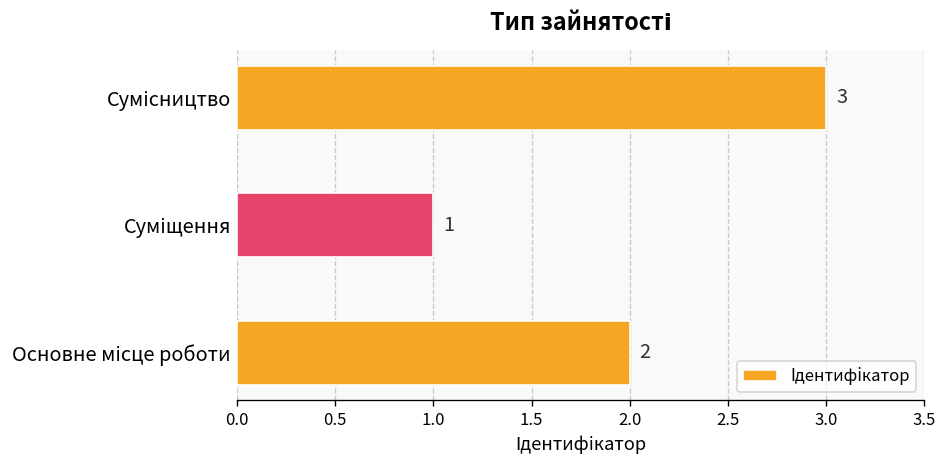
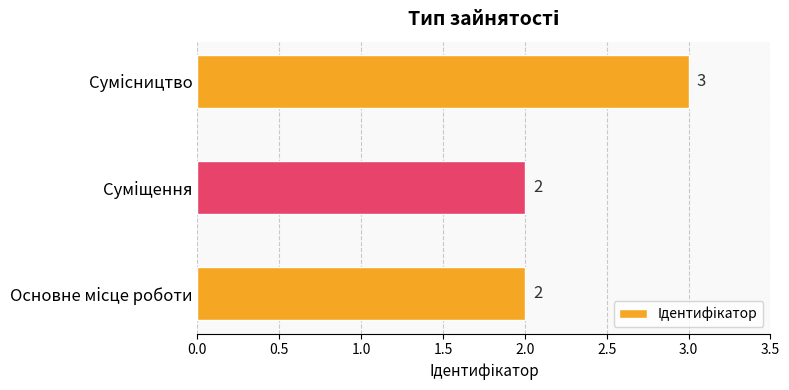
Суміщення: 1 -> 2
